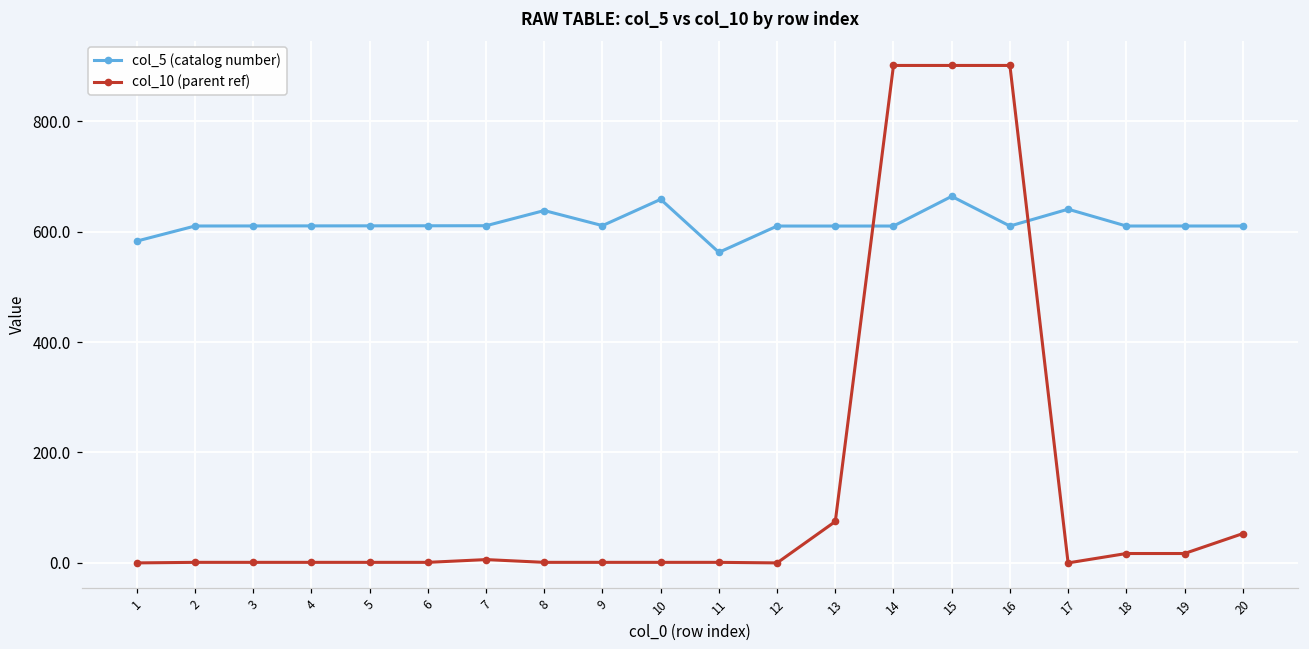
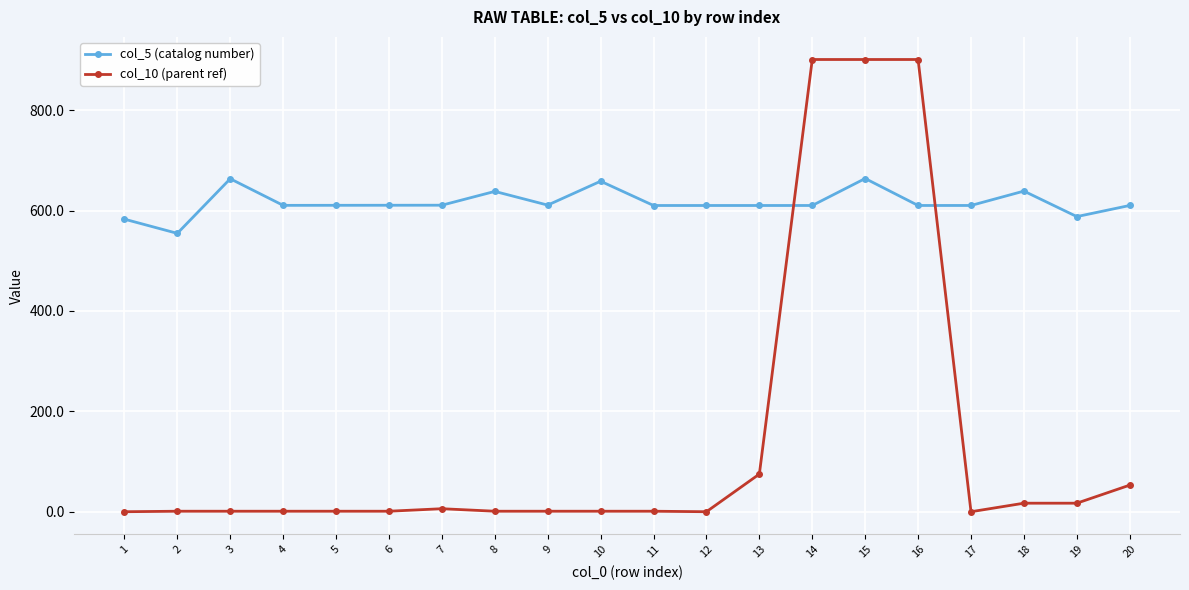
col_5 (catalog number), 2: 610 -> 550
col_5 (catalog number), 3: 610 -> 660
col_5 (catalog number), 11: 560 -> 610
col_5 (catalog number), 17: 640 -> 610
col_5 (catalog number), 18: 610 -> 640
col_5 (catalog number), 19: 610 -> 590
